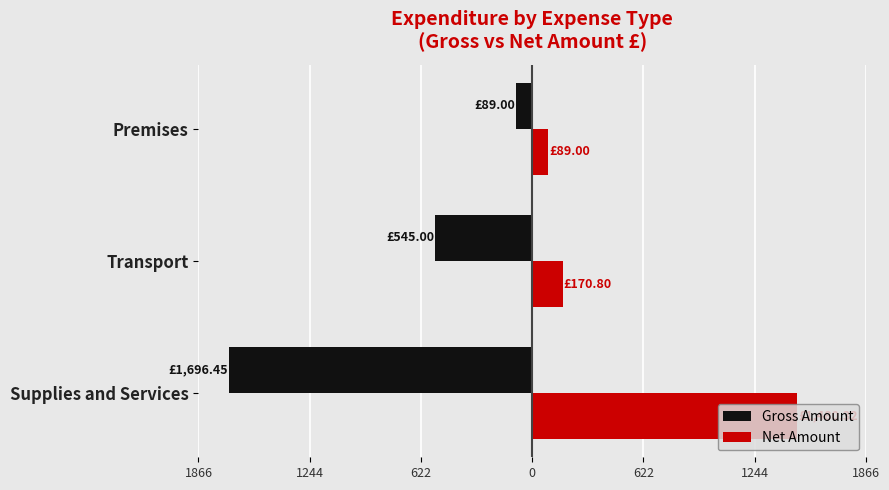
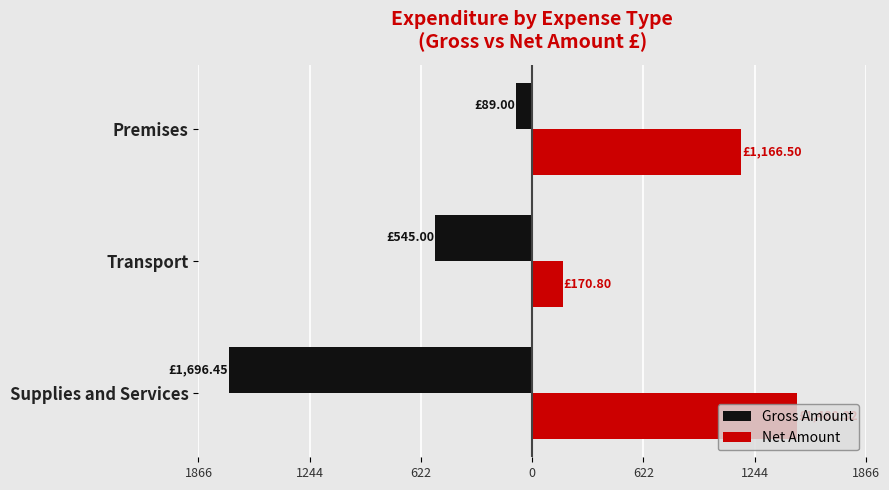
Net Amount, Premises: £89.00 -> £1,166.50
